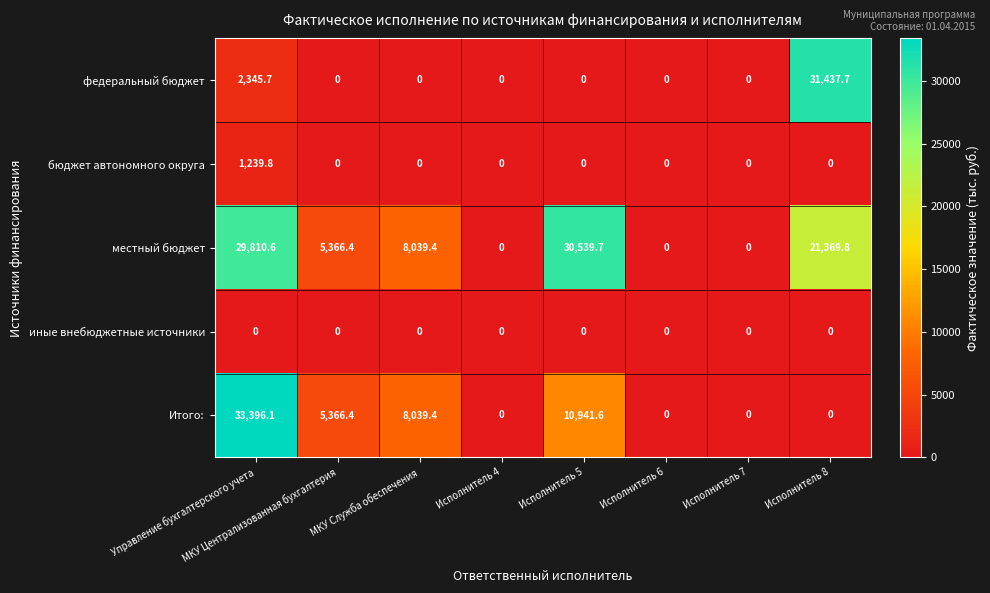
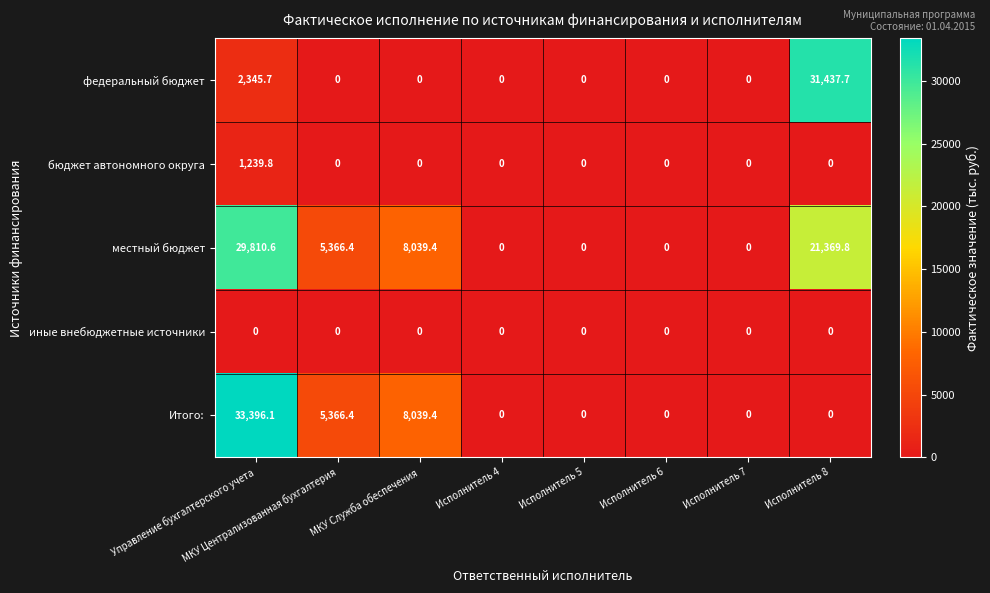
местный бюджет, Исполнитель 5: 30,539.7 -> 0
Итого:, Исполнитель 5: 10,941.6 -> 0
